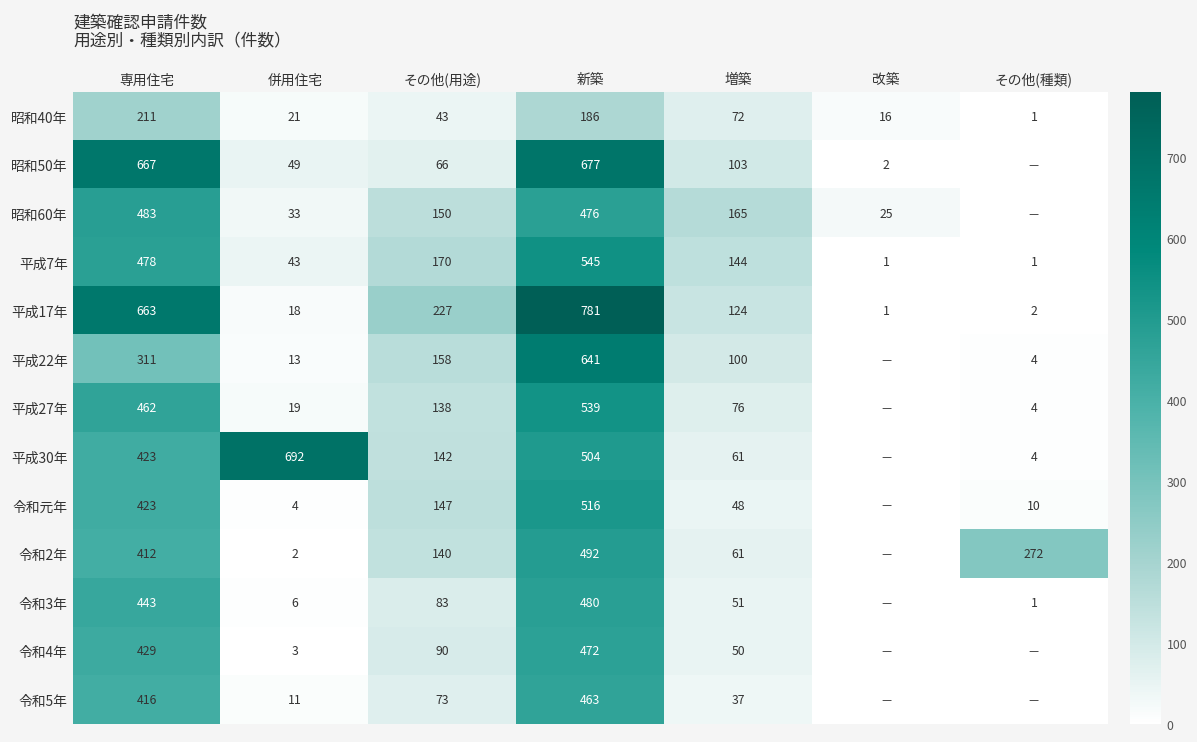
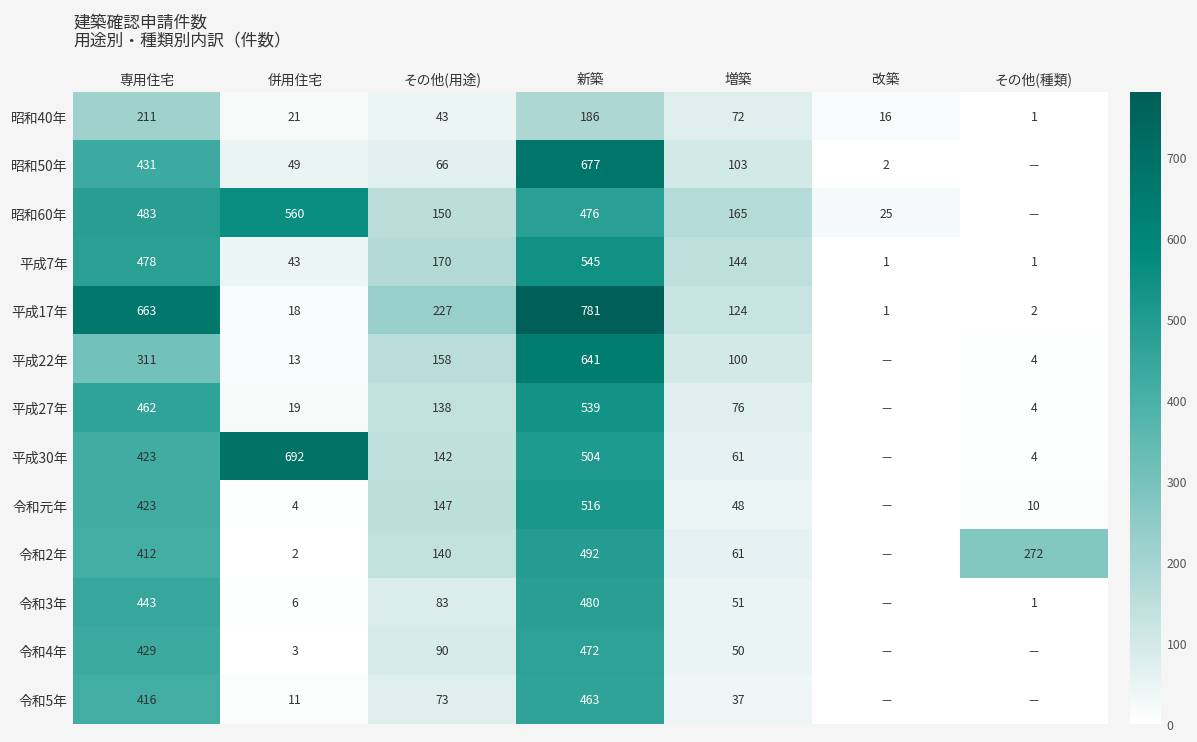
昭和50年, 専用住宅: 667 -> 431
昭和60年, 併用住宅: 33 -> 560
